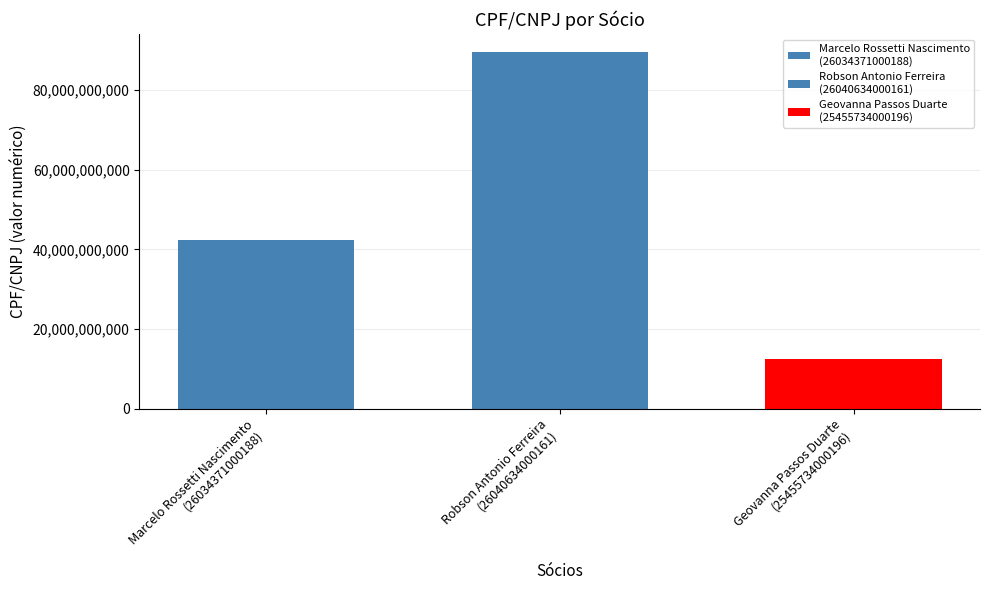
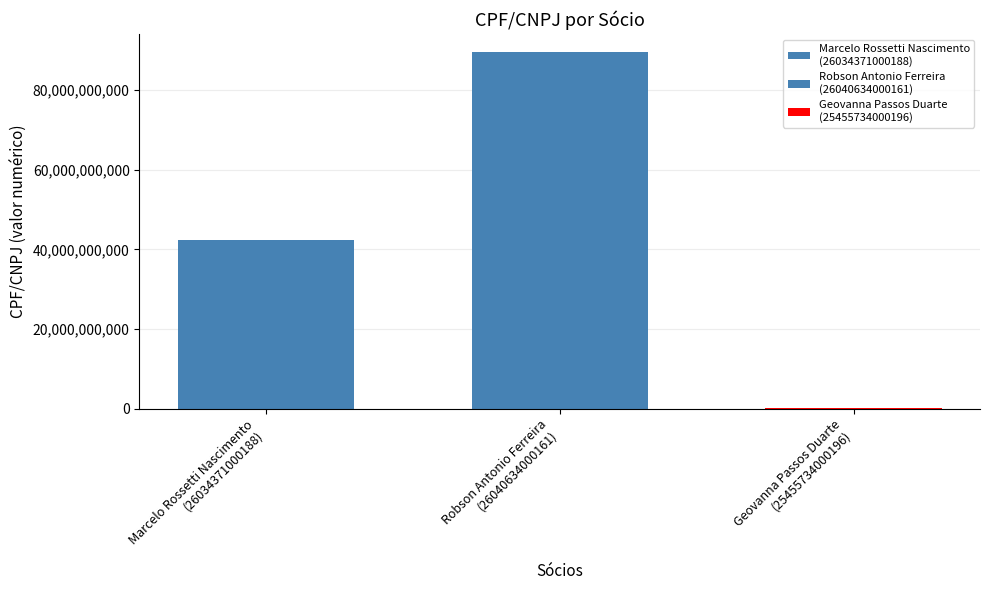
Geovanna Passos Duarte (25455734000196): 12,000,000,000 -> 0
